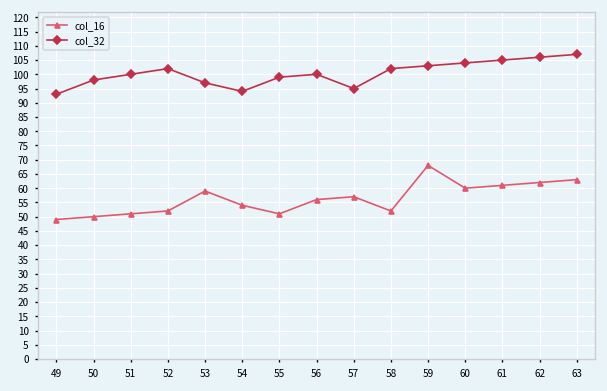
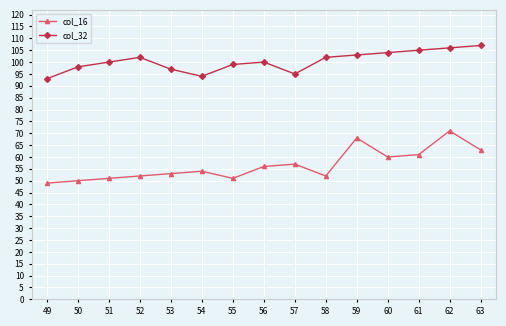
col_16, 53: 59 -> 53
col_16, 62: 62 -> 71
